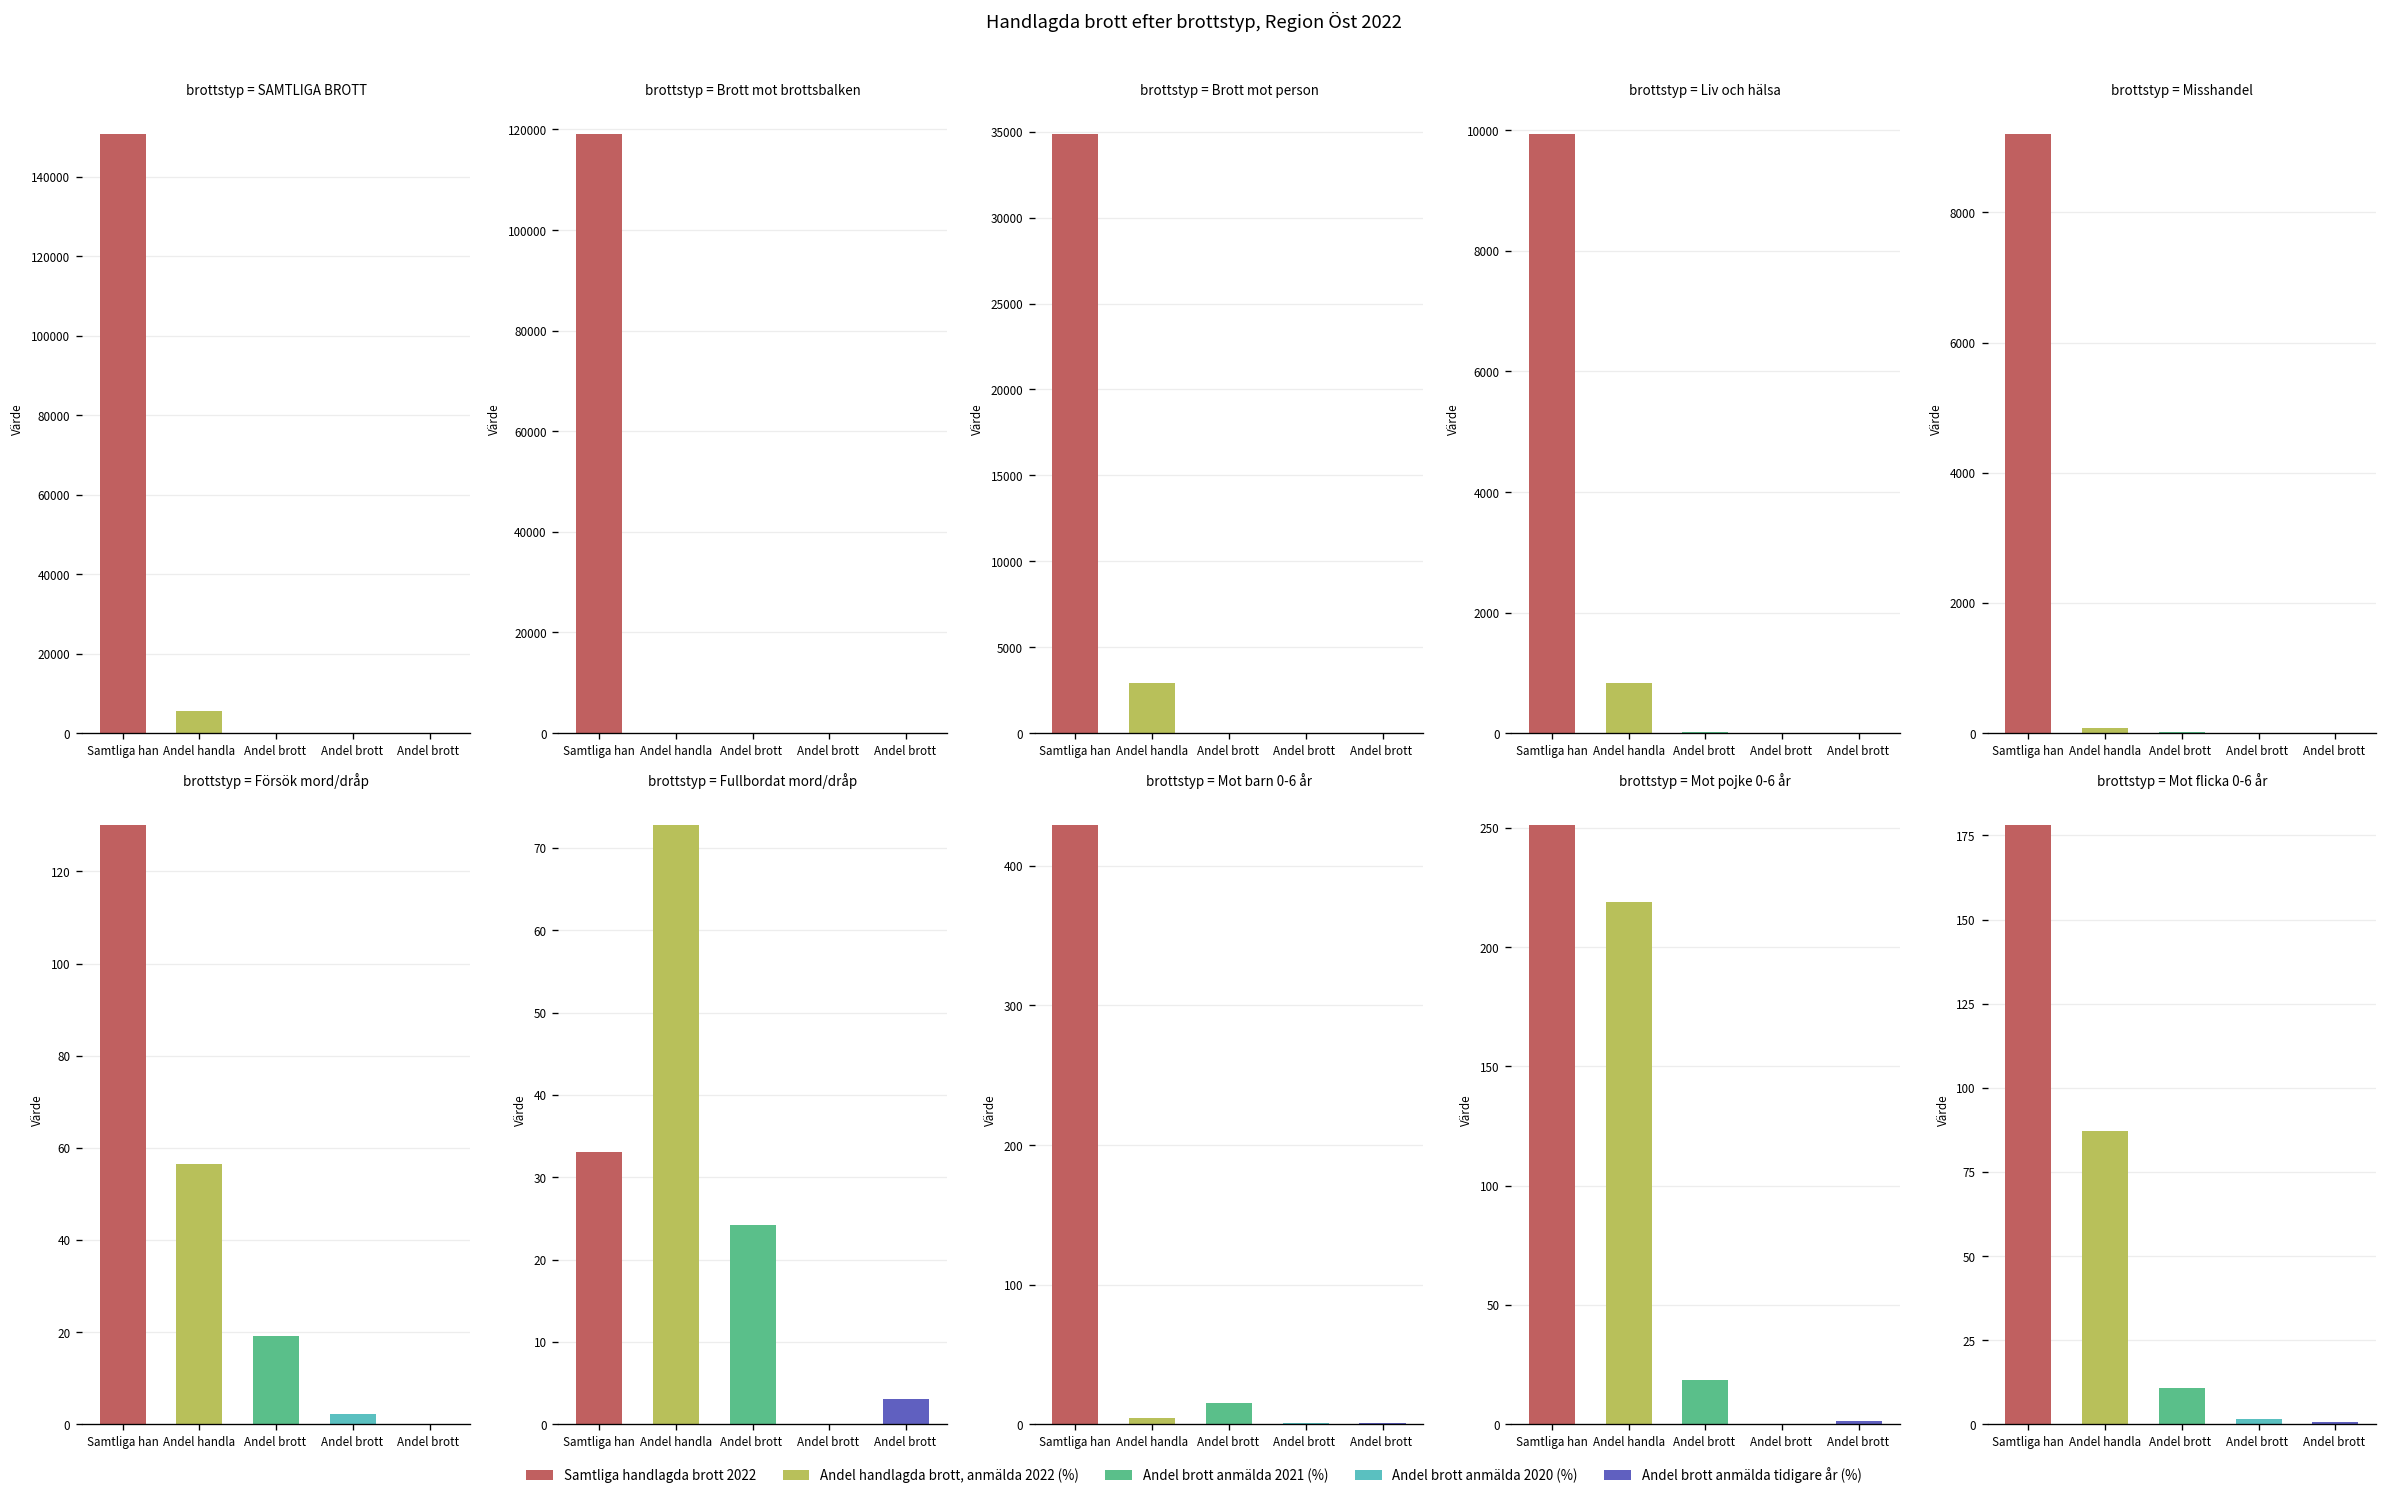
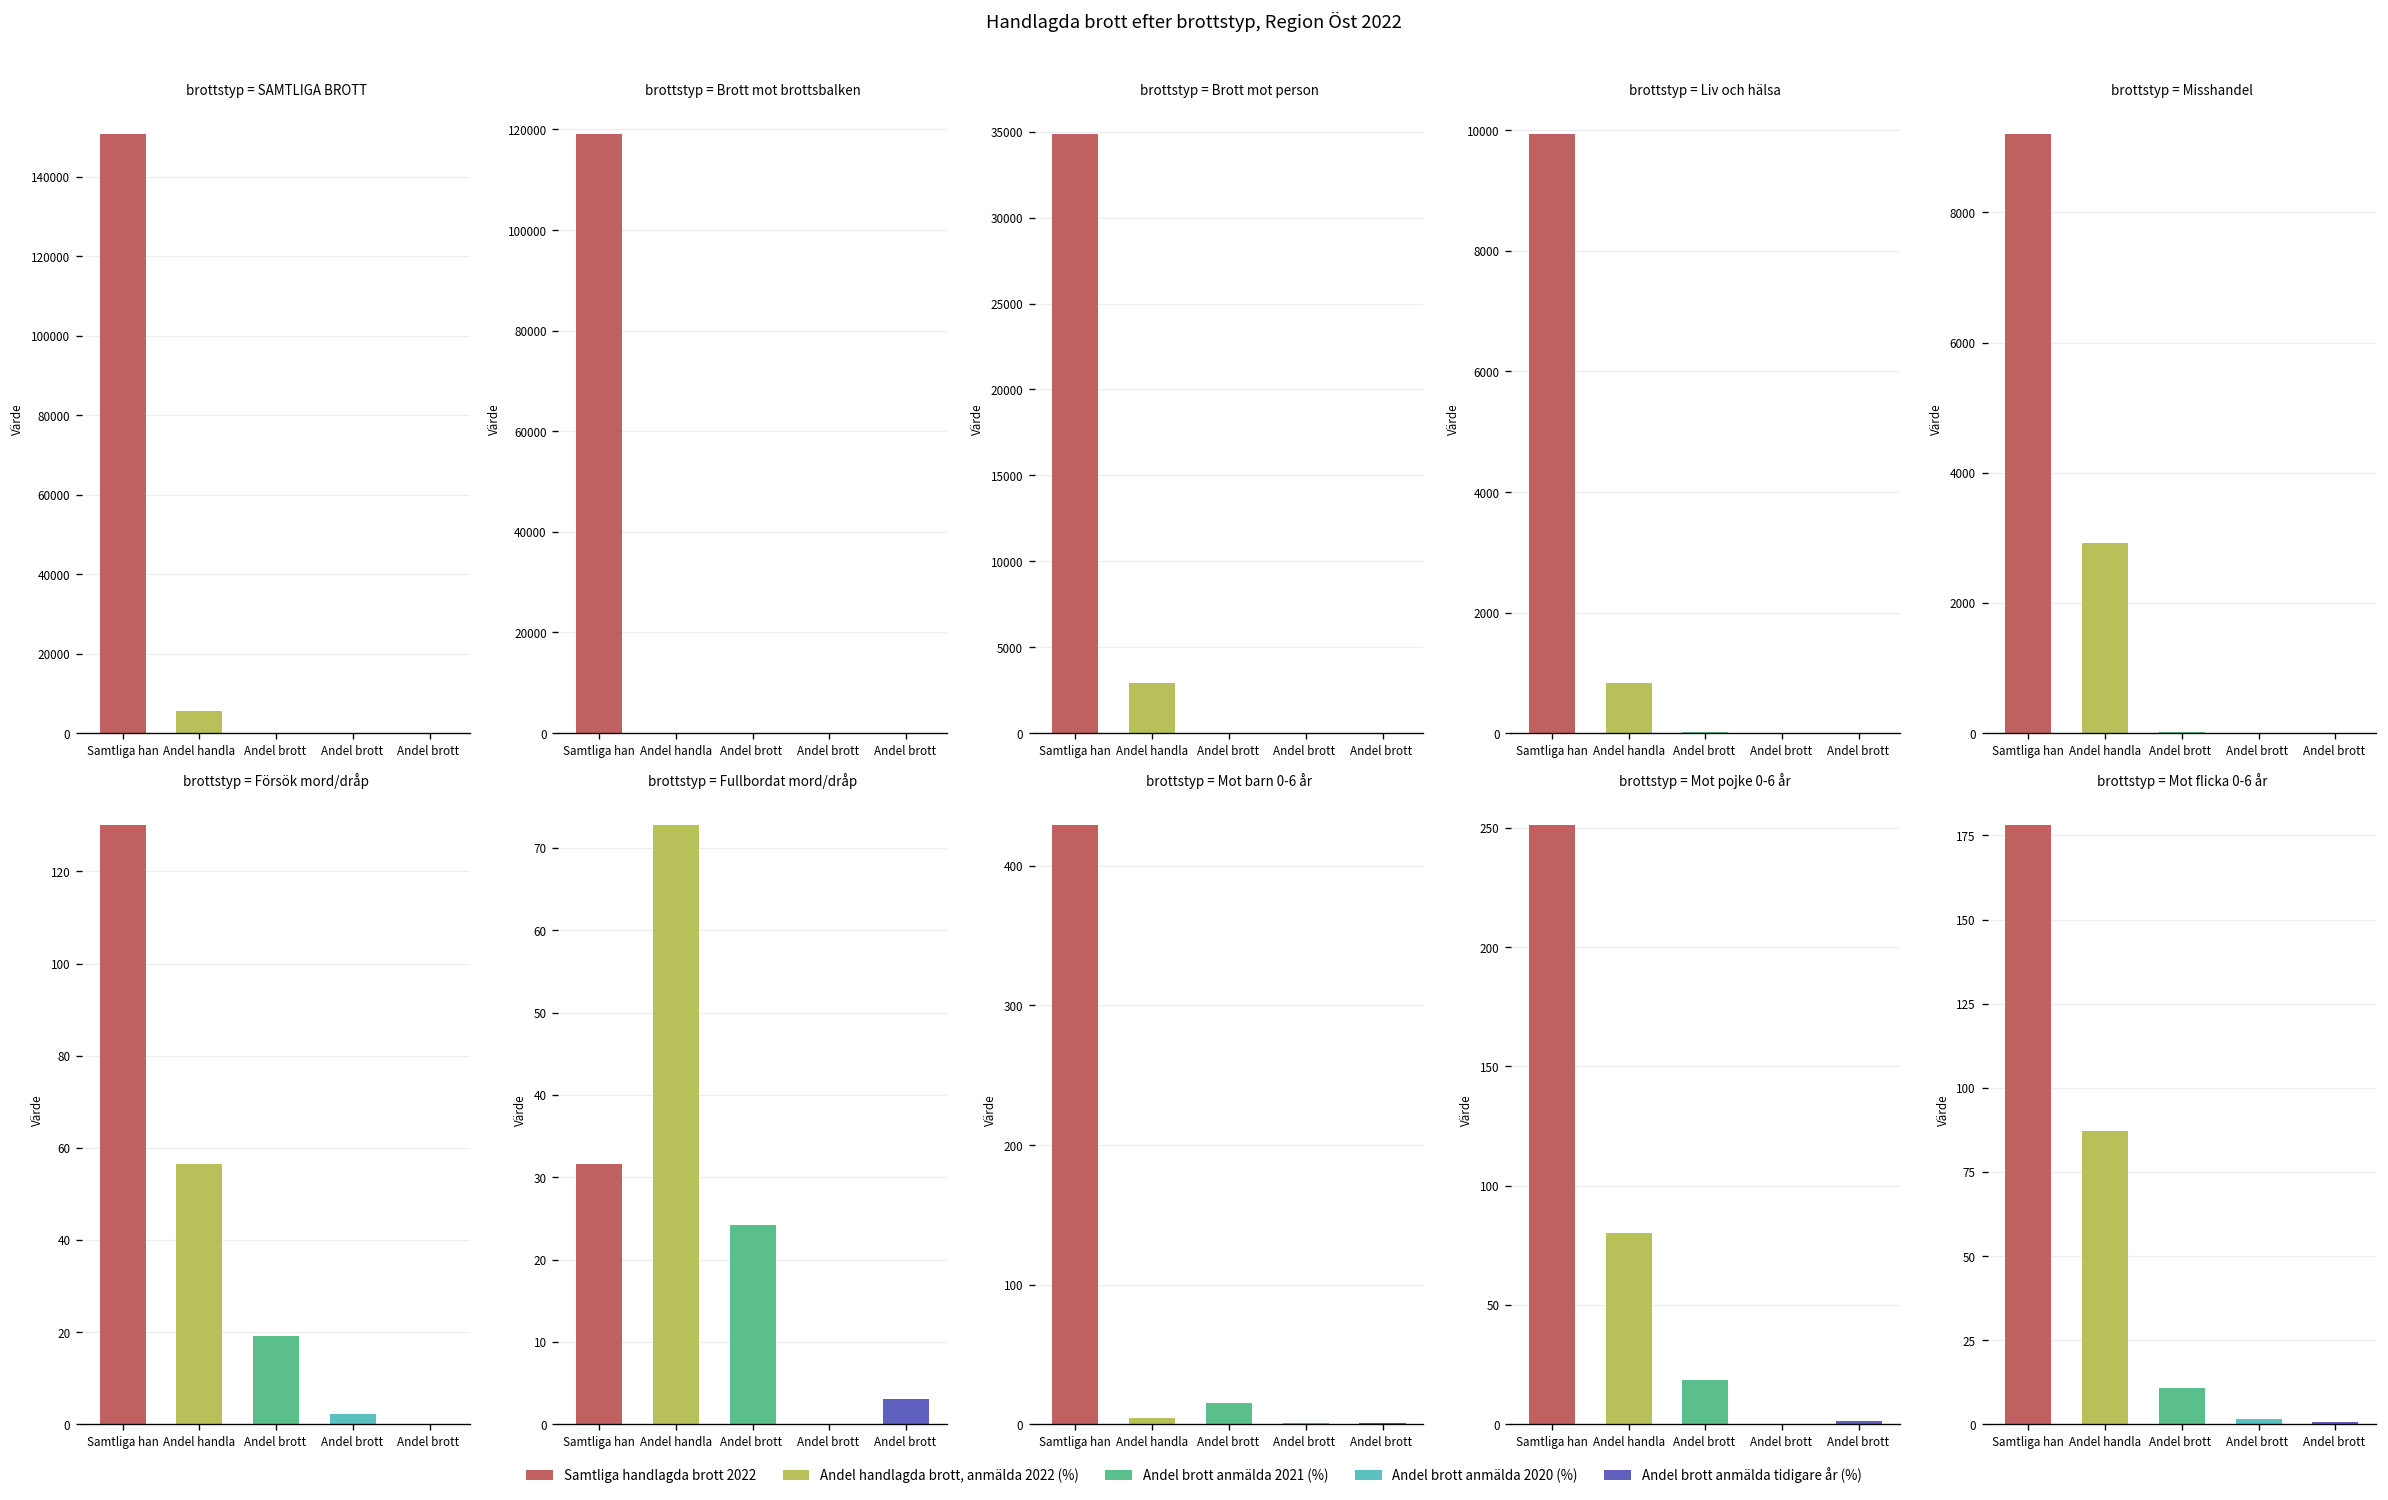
brottstyp = Misshandel, Andel handla: 100 -> 2900
brottstyp = Fullbordat mord/dråp, Samtliga han: 33 -> 32
brottstyp = Mot pojke 0-6 år, Andel handla: 219 -> 80
